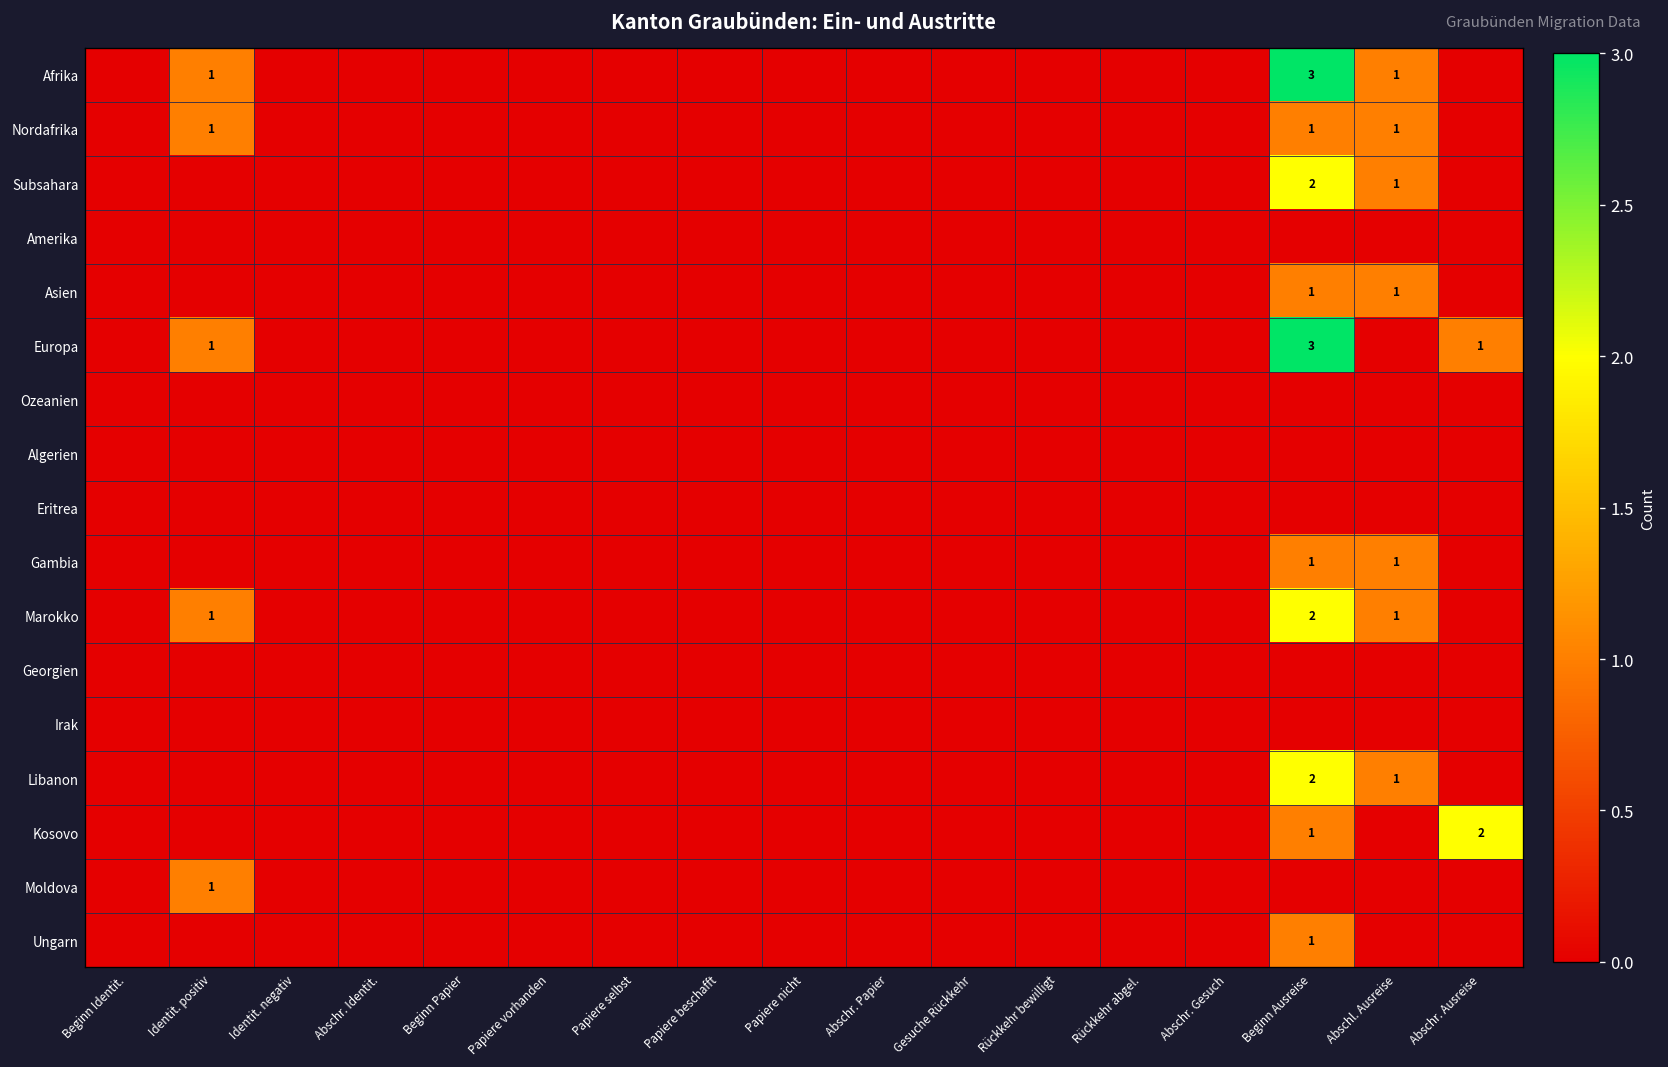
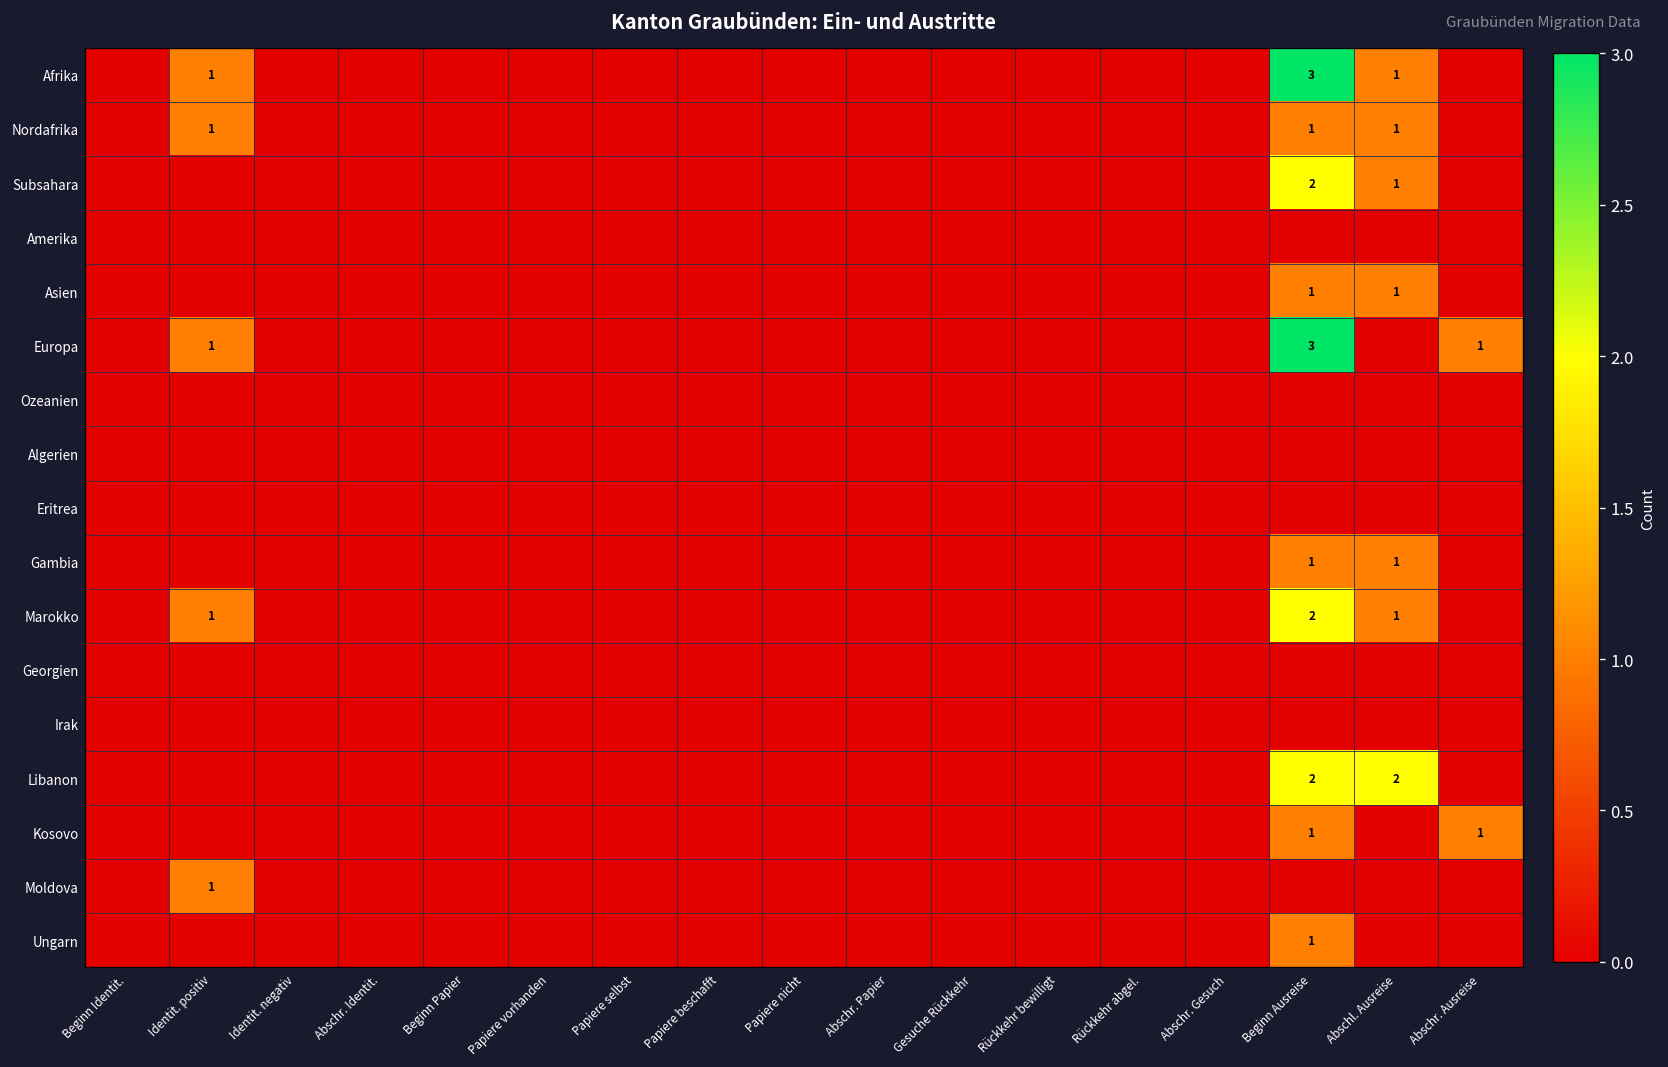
Libanon, Abschl. Ausreise: 1 -> 2
Kosovo, Abschr. Ausreise: 2 -> 1
